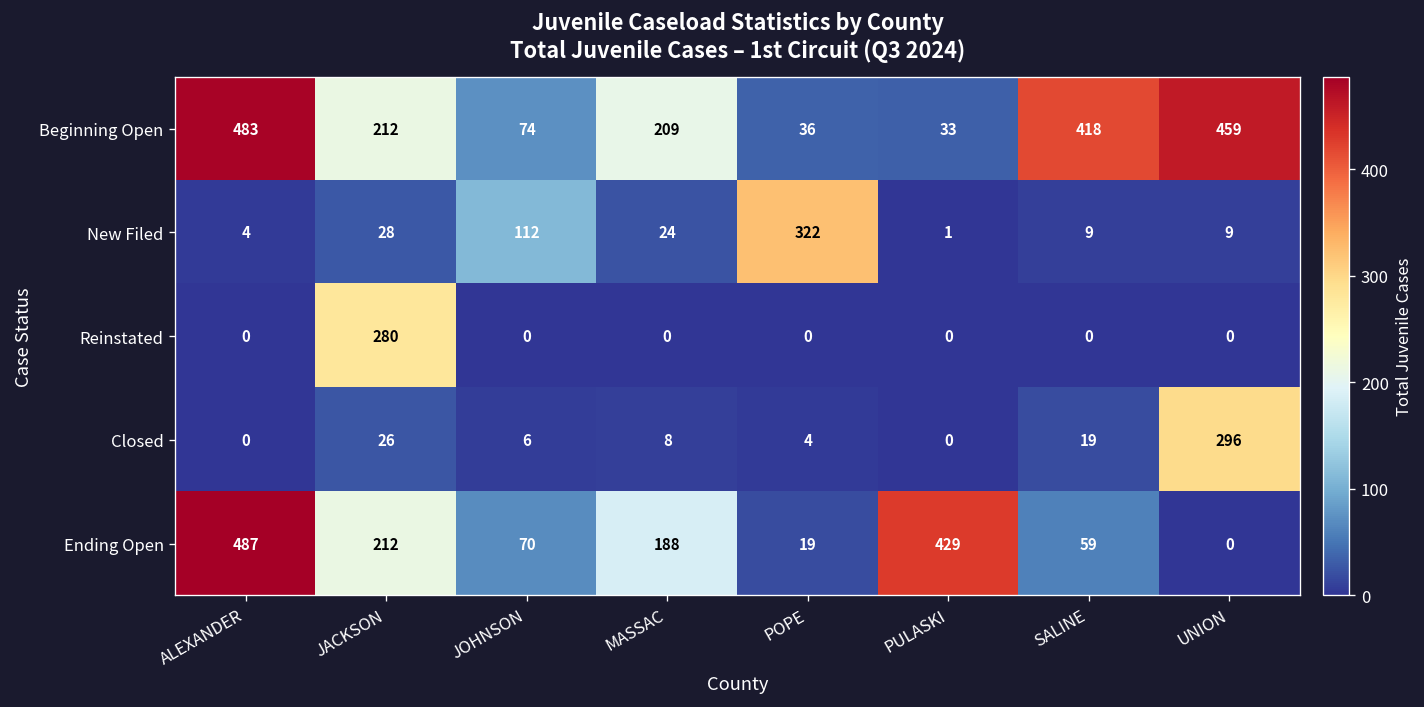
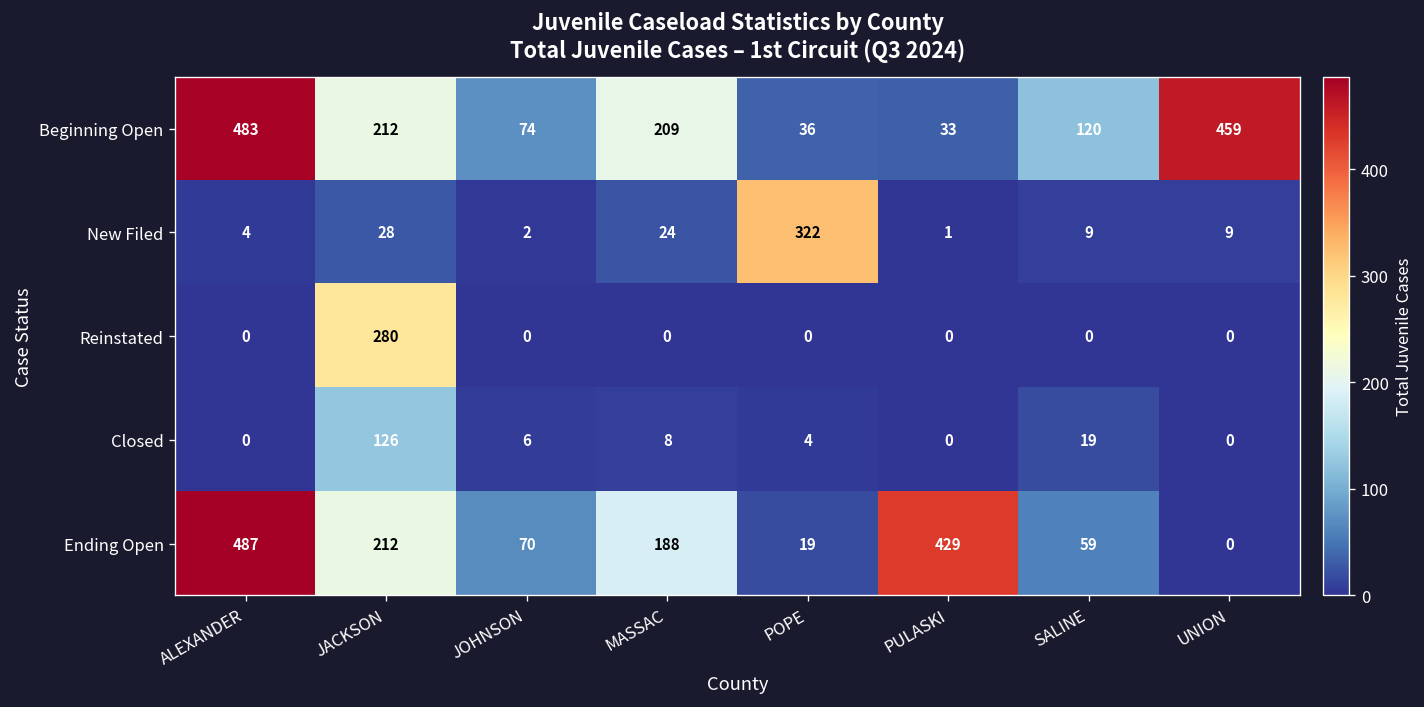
Beginning Open, SALINE: 418 -> 120
New Filed, JOHNSON: 112 -> 2
Closed, JACKSON: 26 -> 126
Closed, UNION: 296 -> 0
